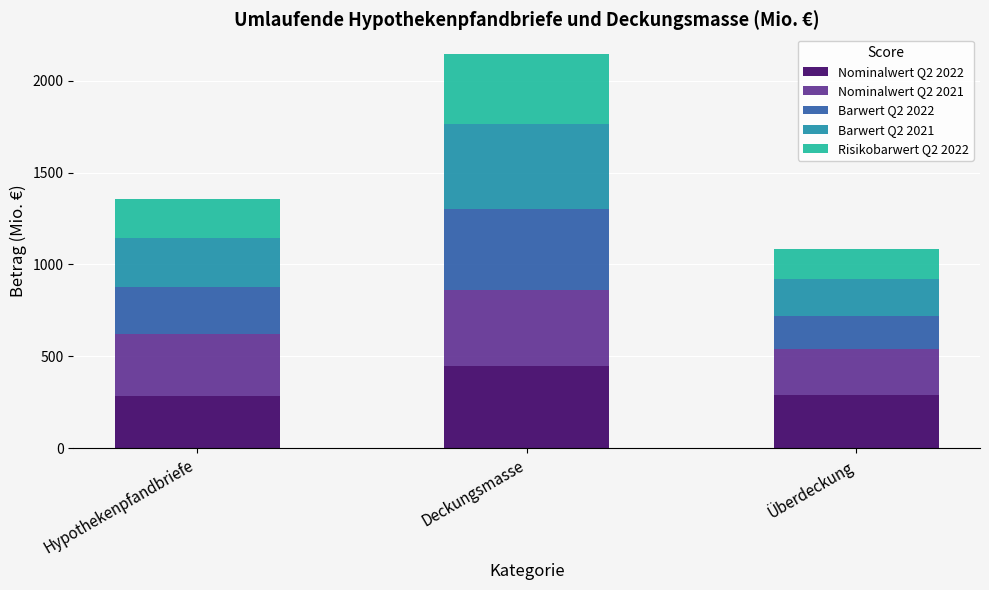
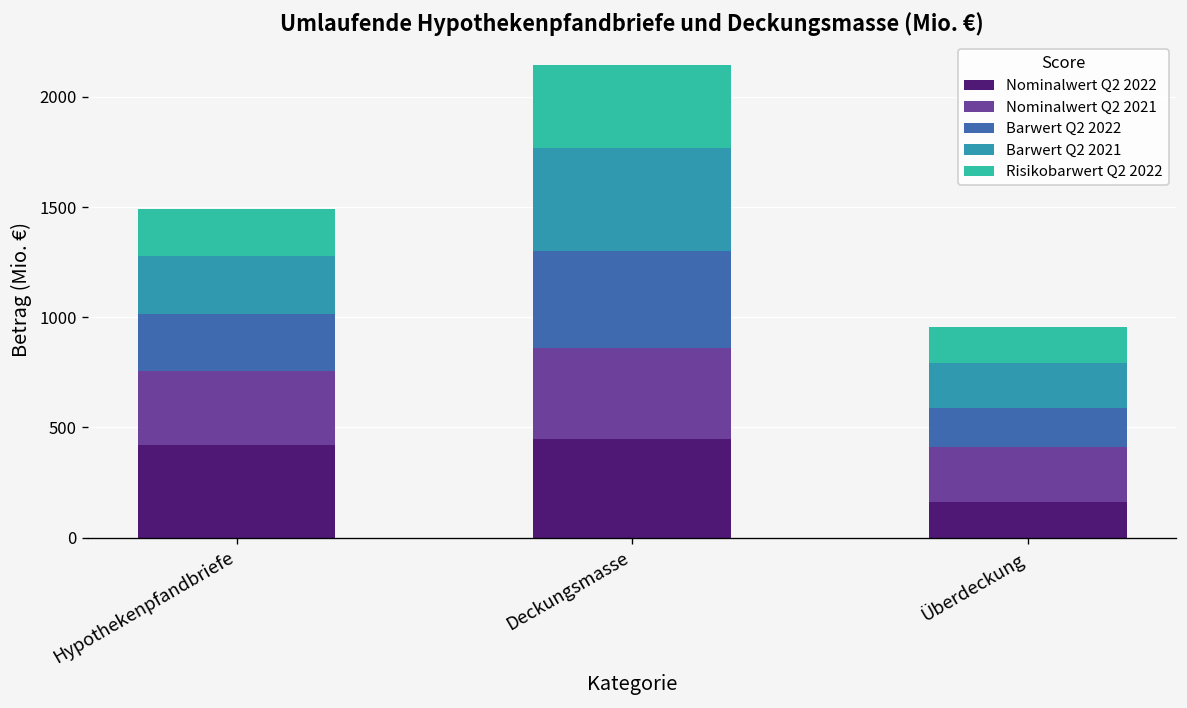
Nominalwert Q2 2022, Hypothekenpfandbriefe: 280 -> 420
Nominalwert Q2 2022, Überdeckung: 290 -> 160
